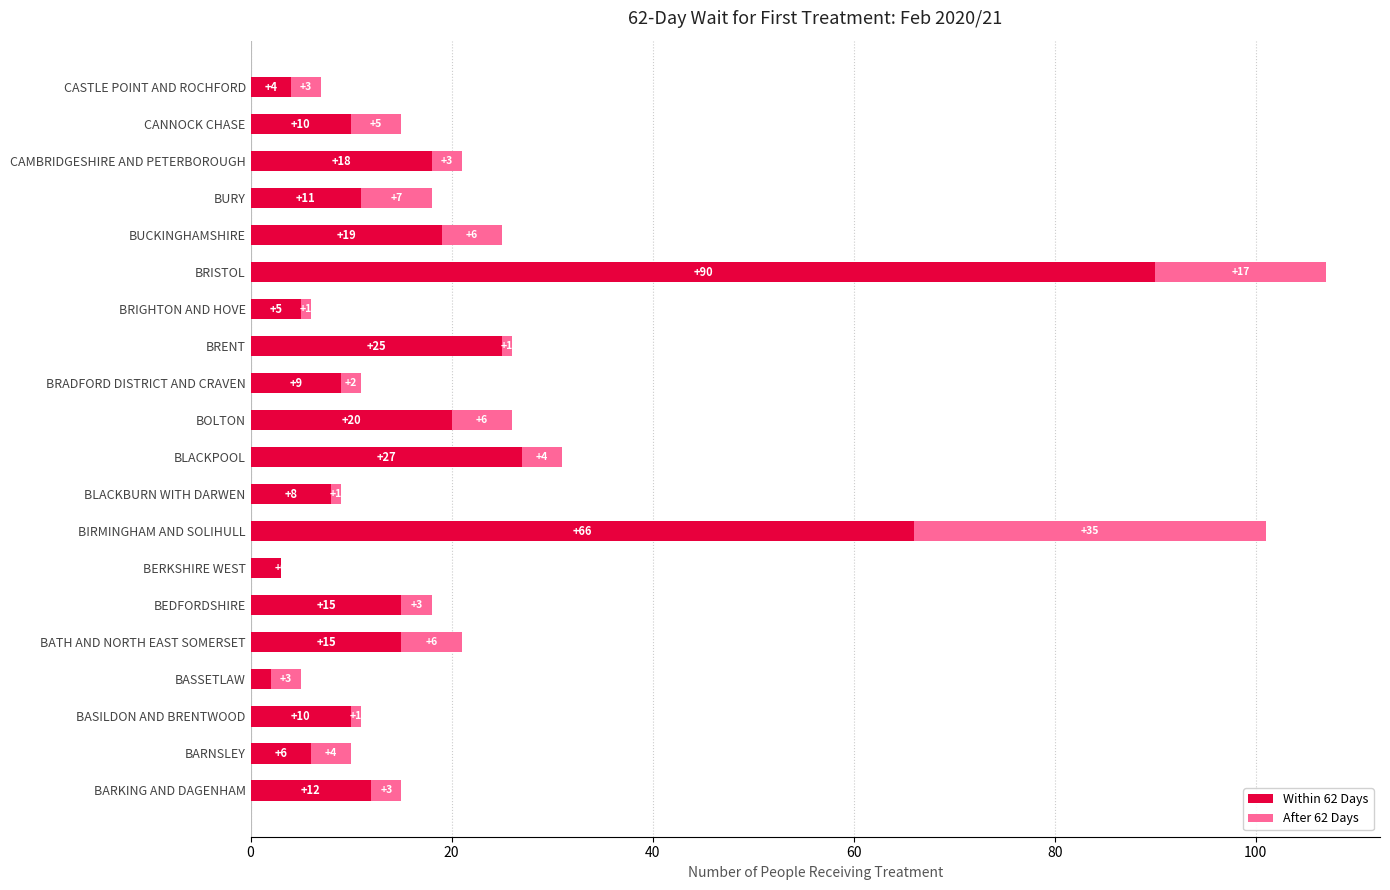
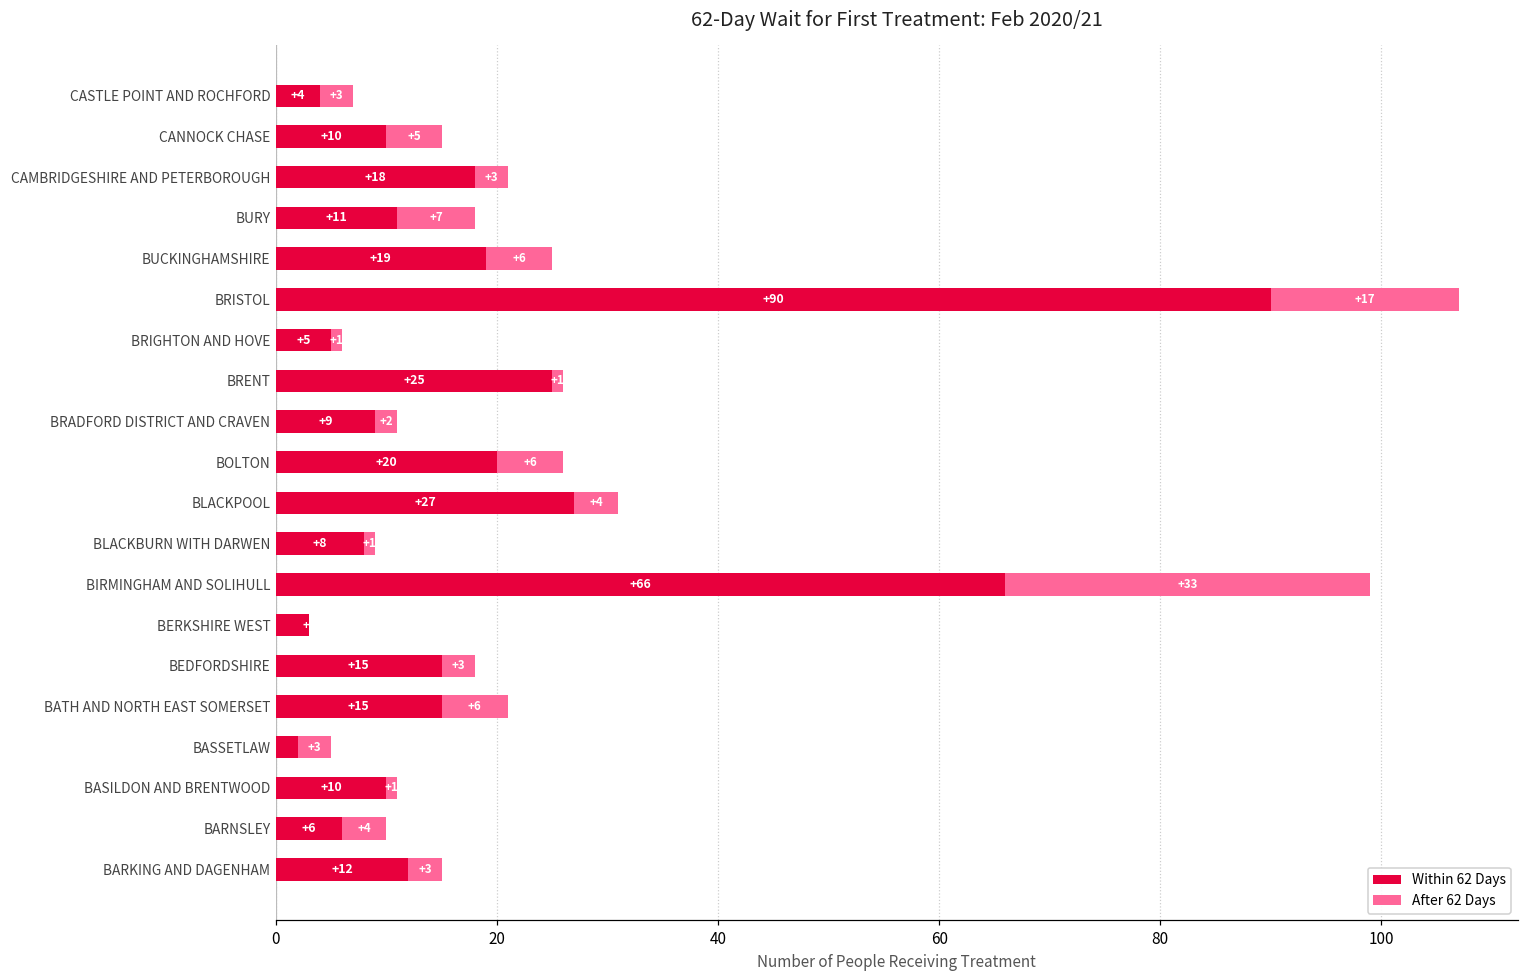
After 62 Days, BIRMINGHAM AND SOLIHULL: +35 -> +33
